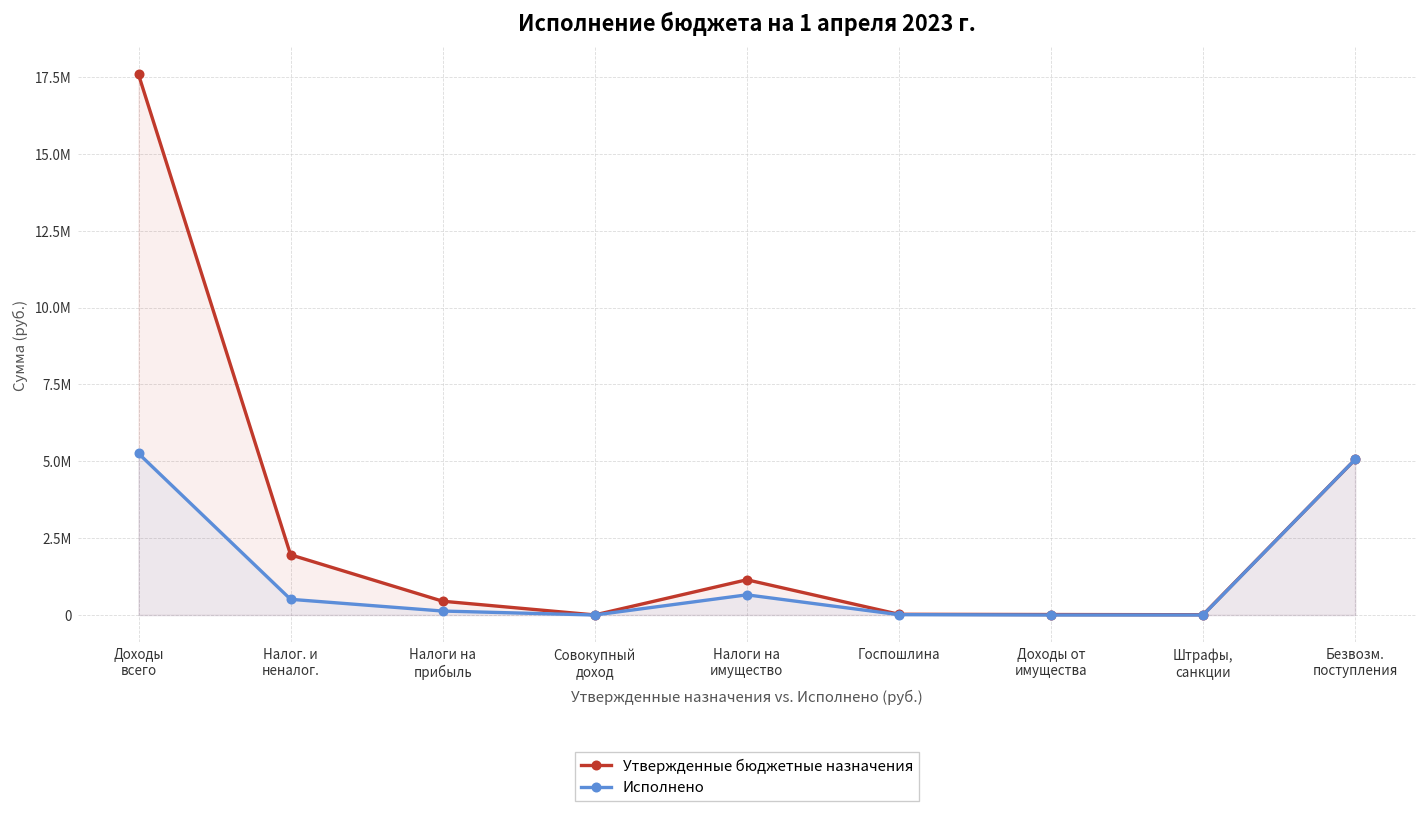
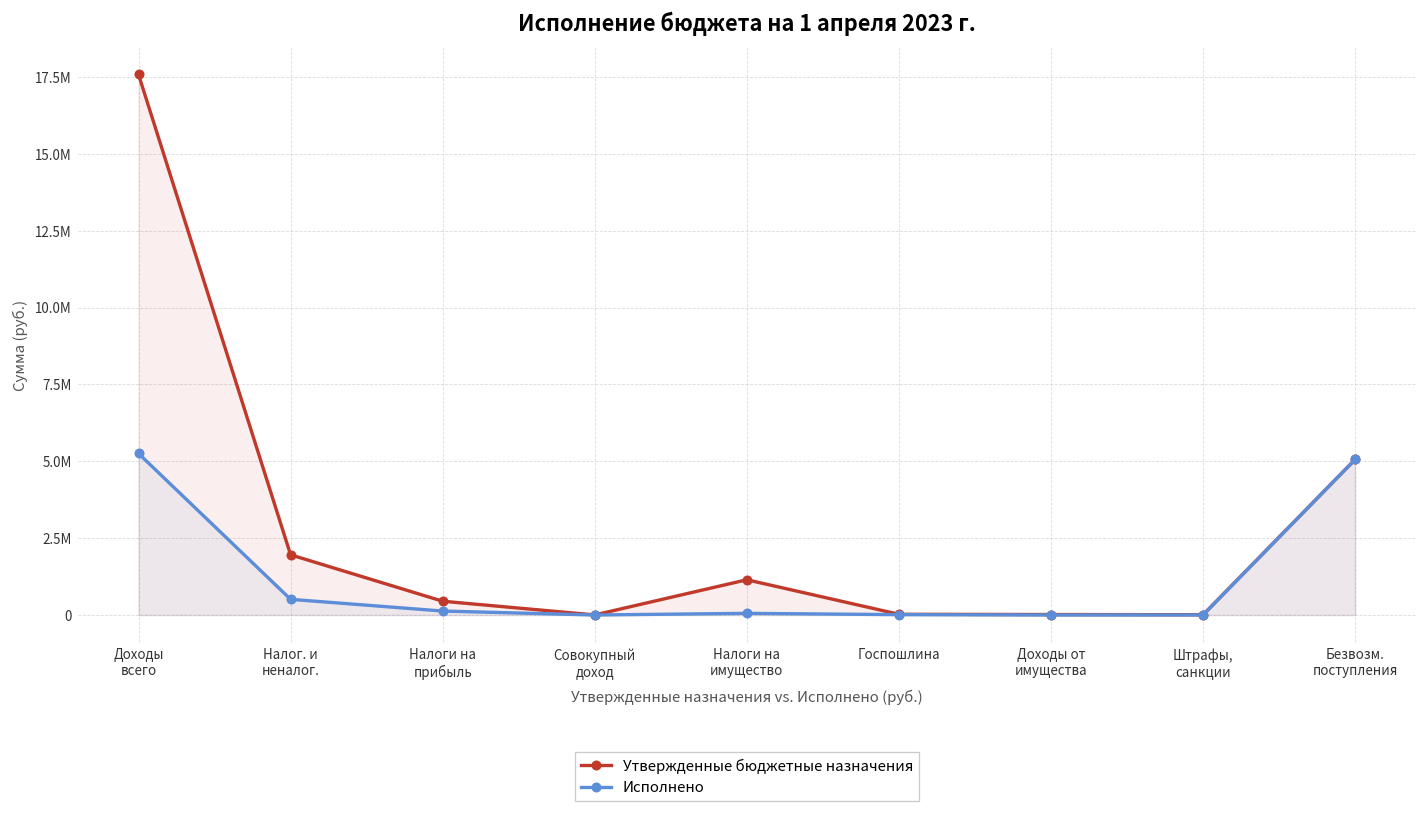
Исполнено, Налоги на имущество: 0.7М -> 0.1М
